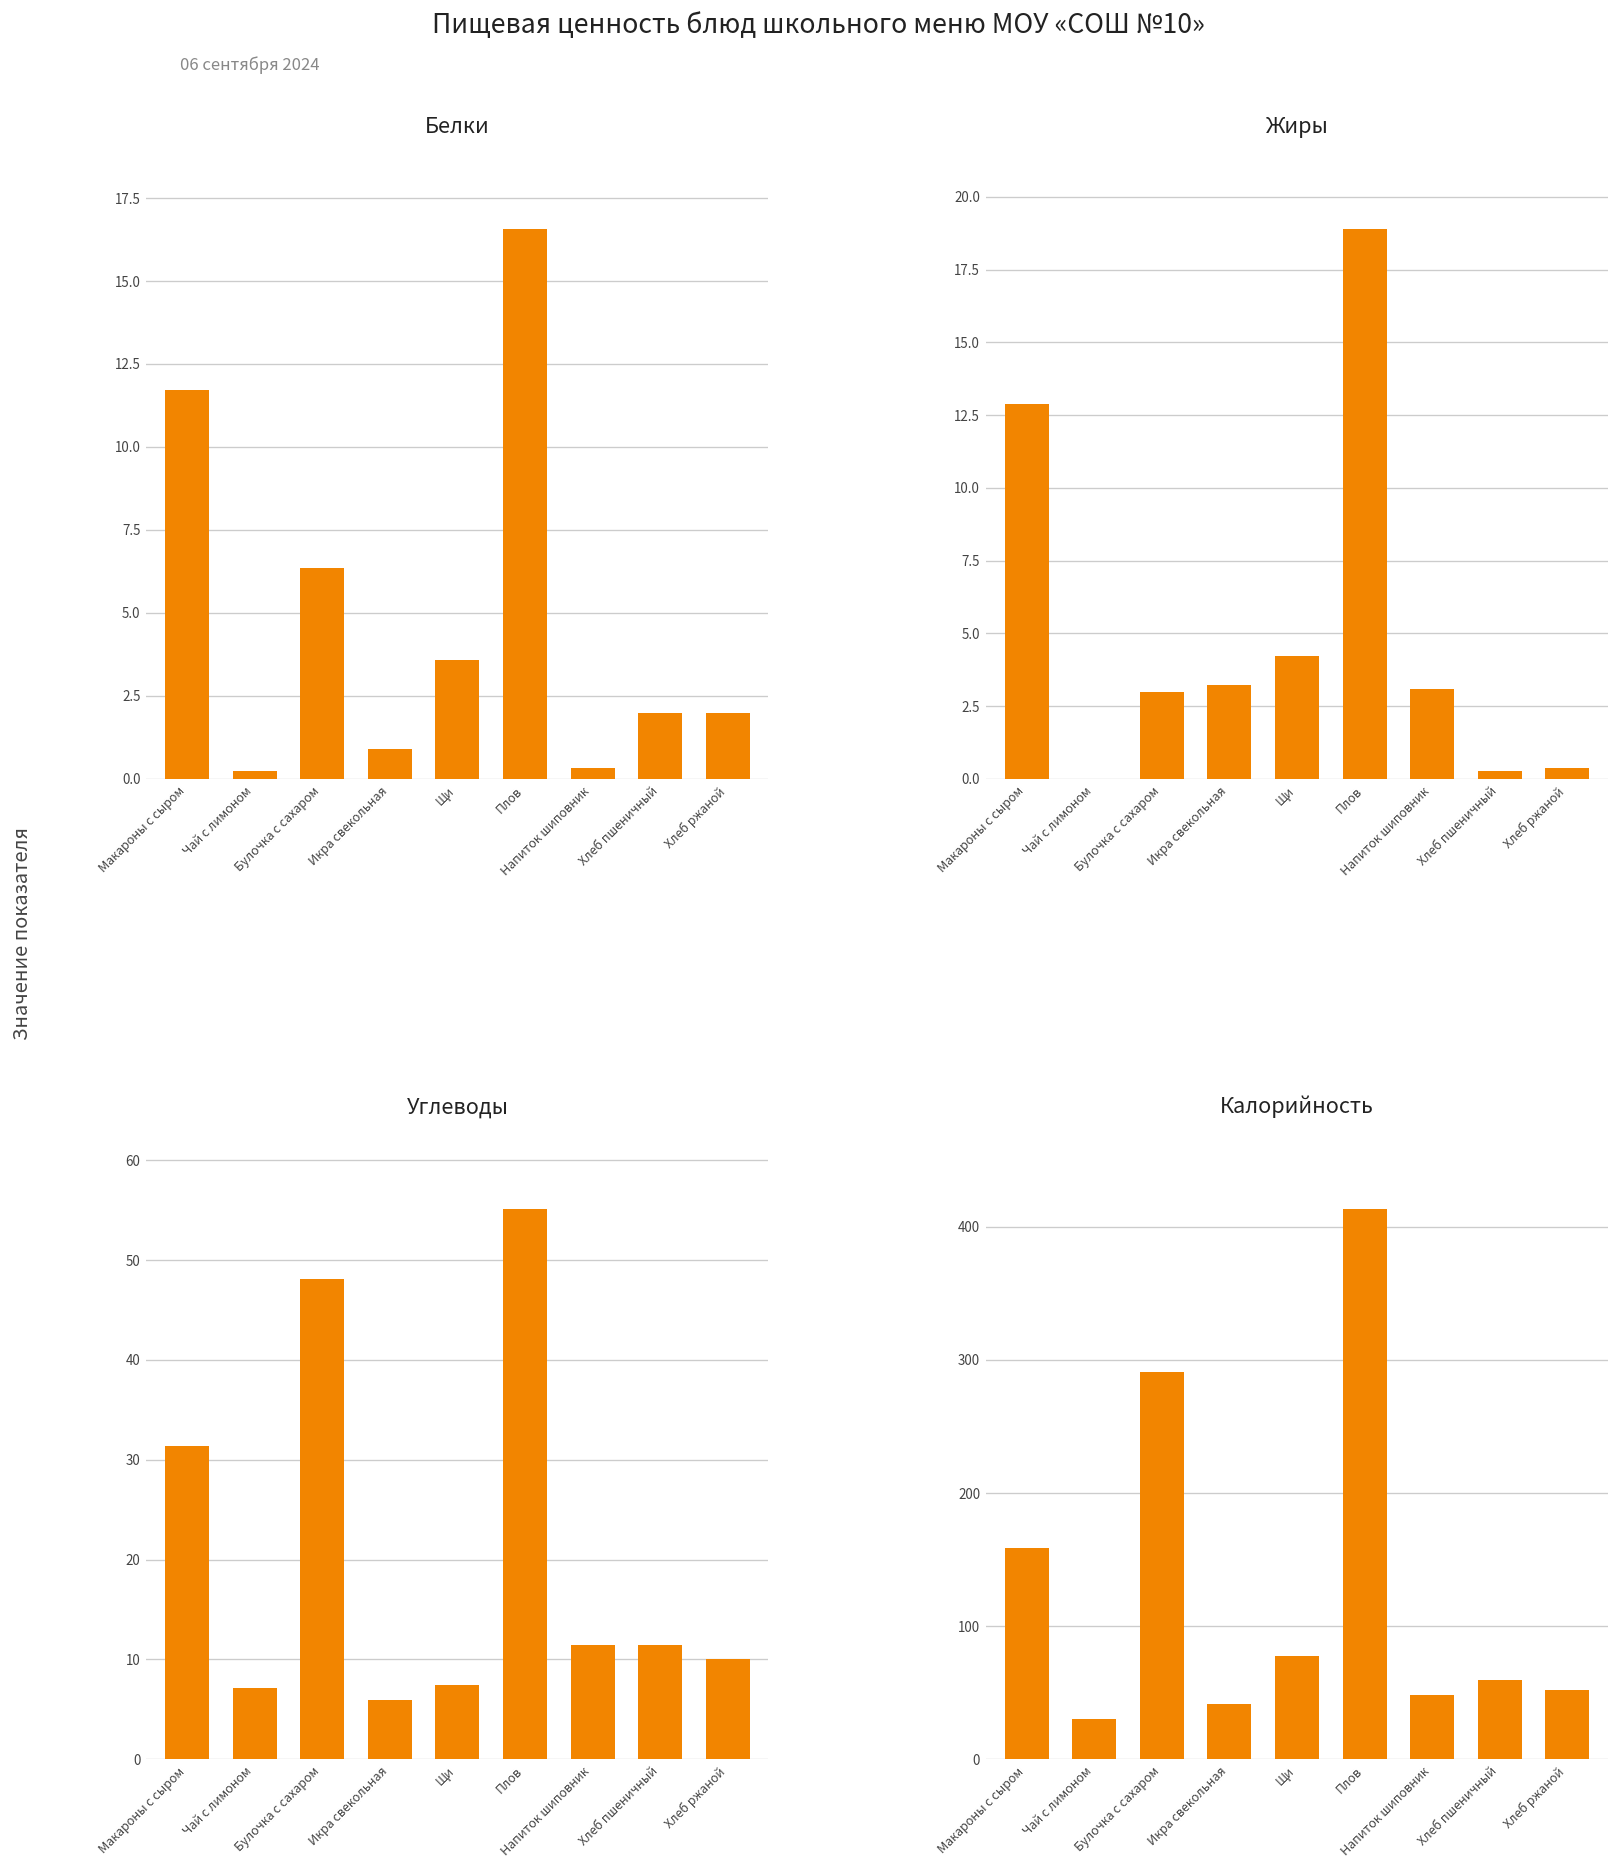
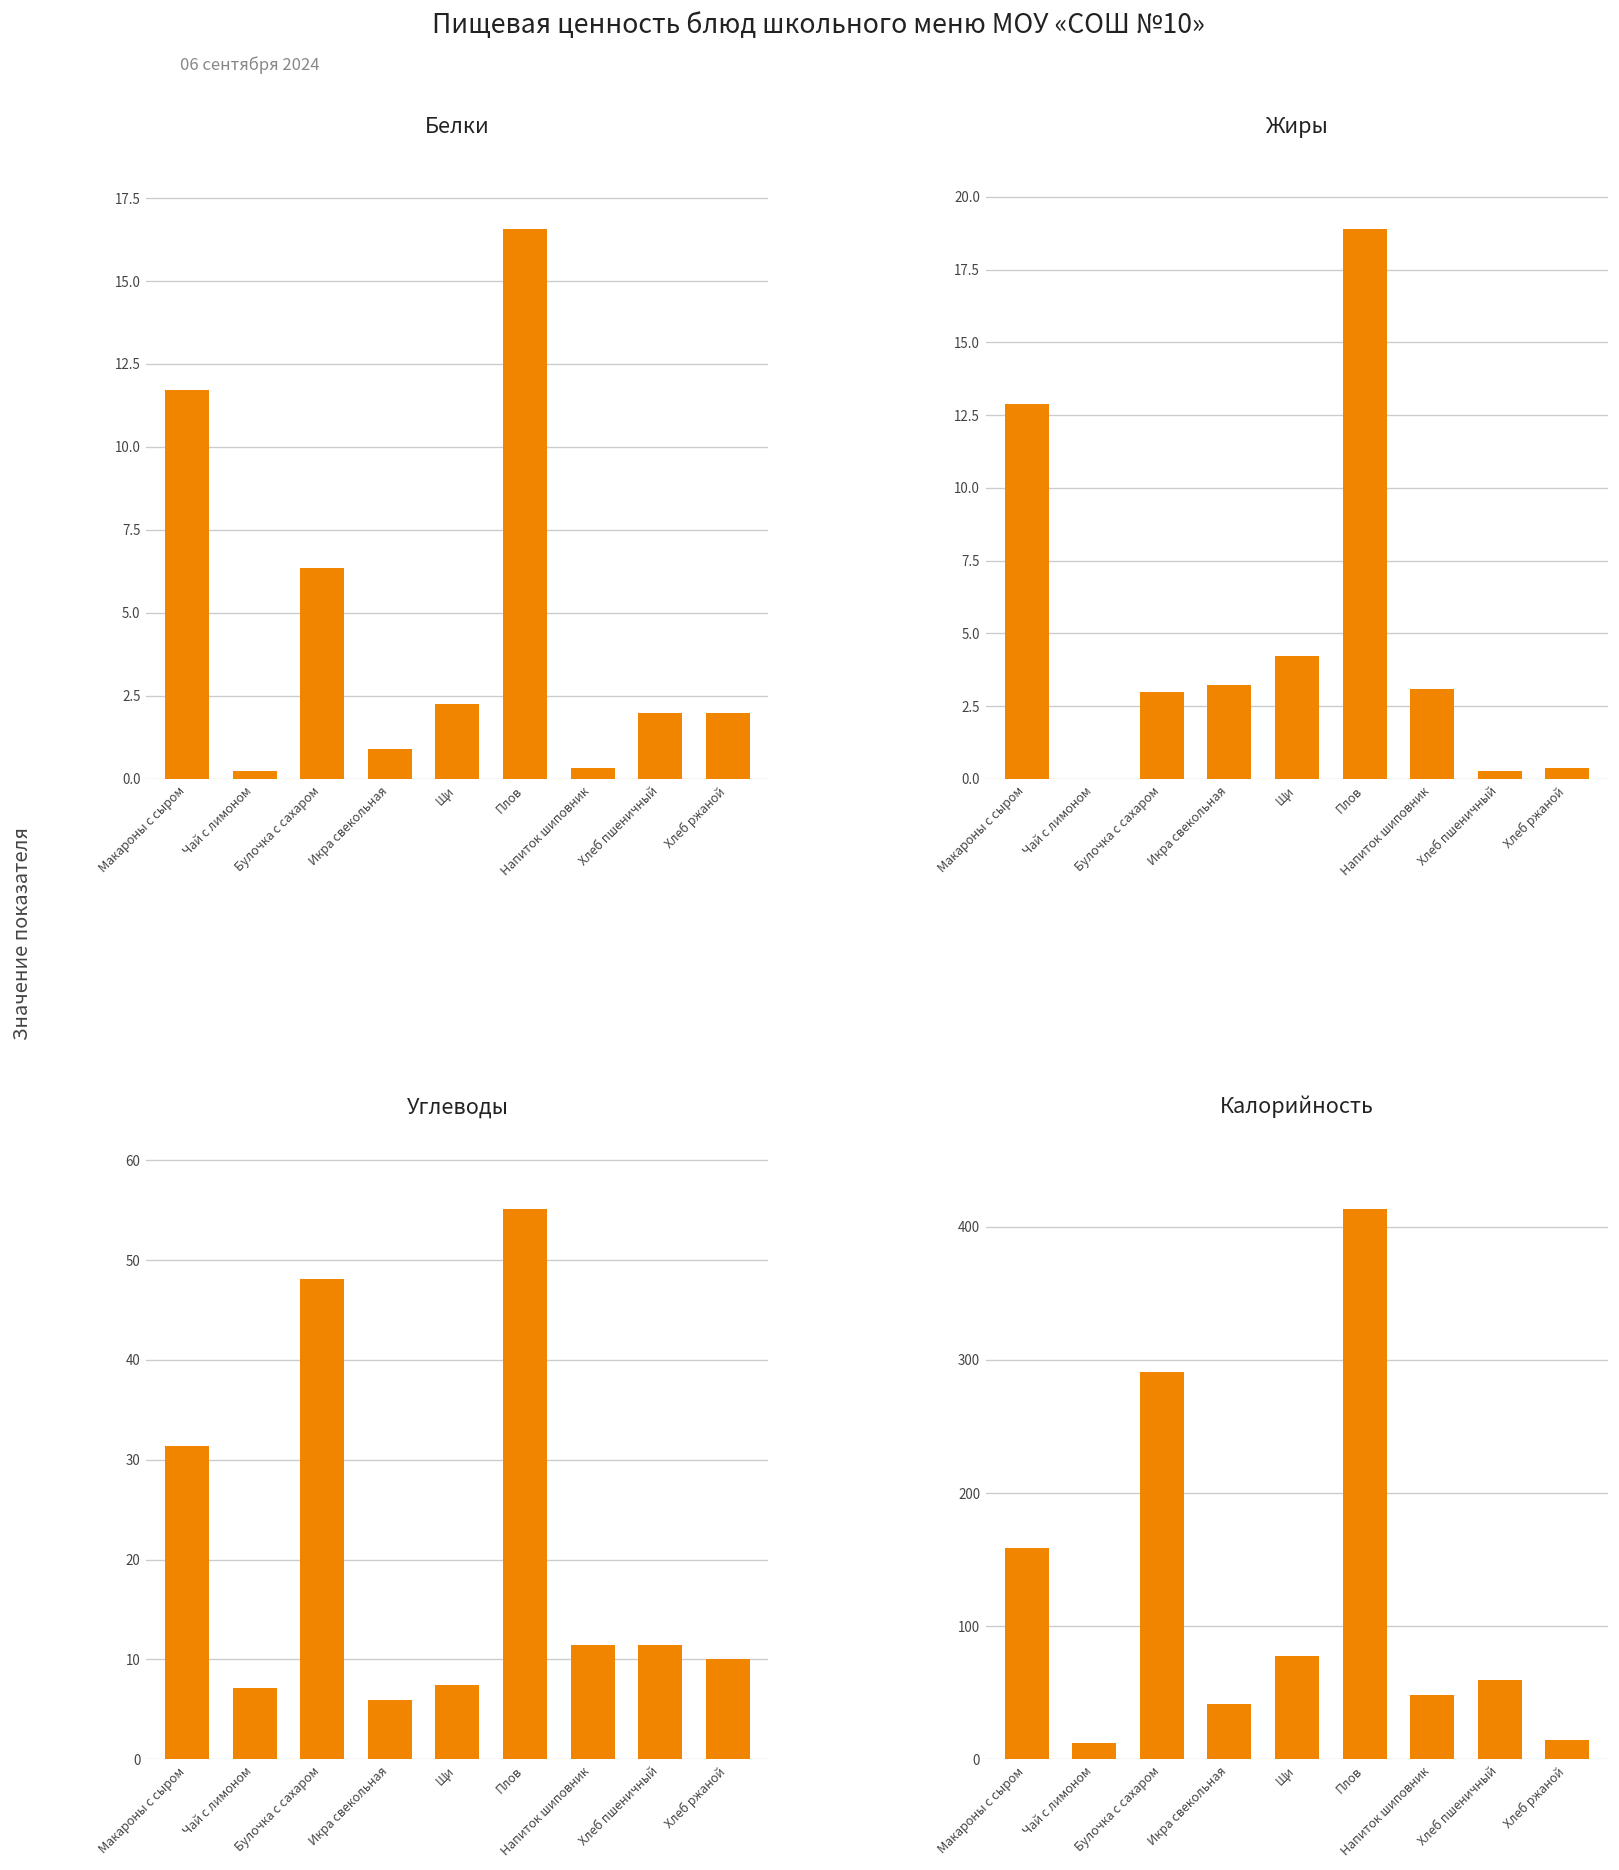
Белки, Щи: 3.6 -> 2.2
Калорийность, Чай с лимоном: 30 -> 13
Калорийность, Хлеб ржаной: 52 -> 14
